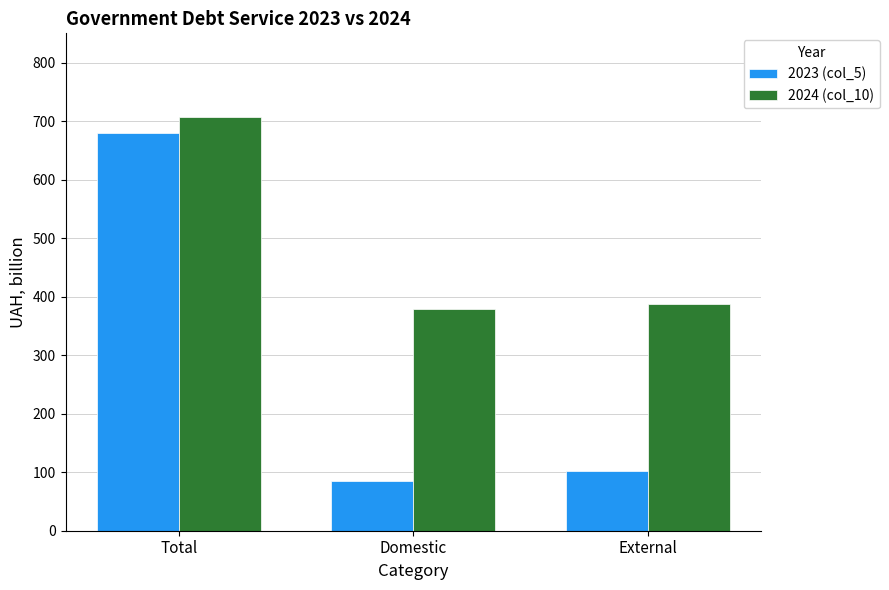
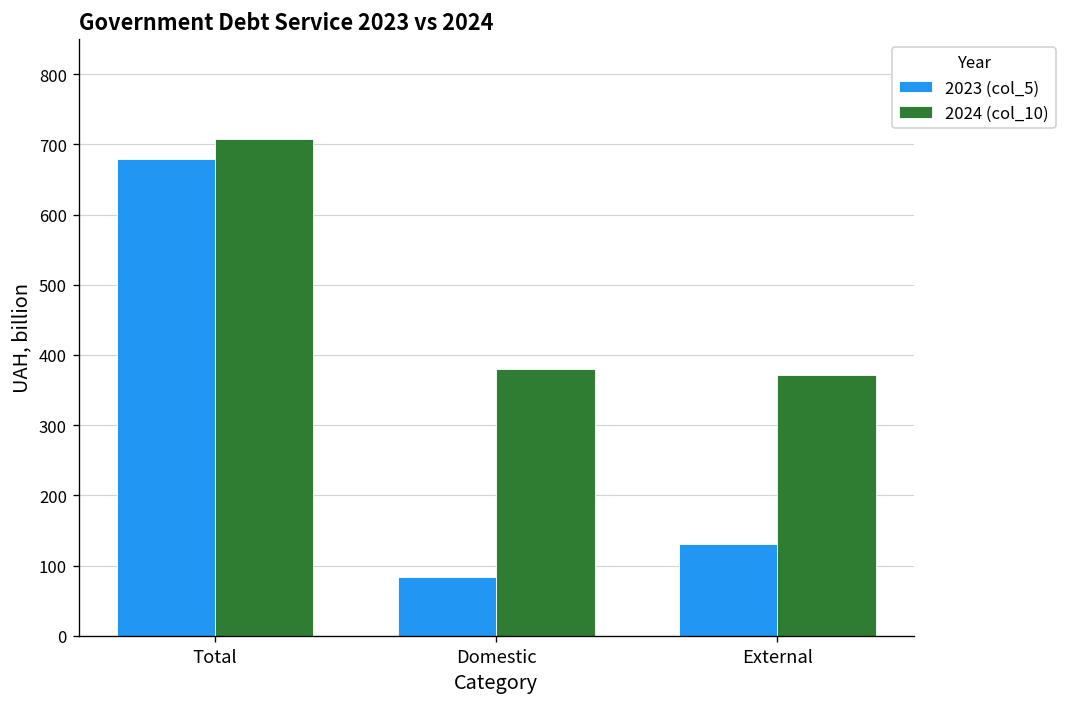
2023 (col_5), External: 100 -> 130
2024 (col_10), External: 390 -> 370
